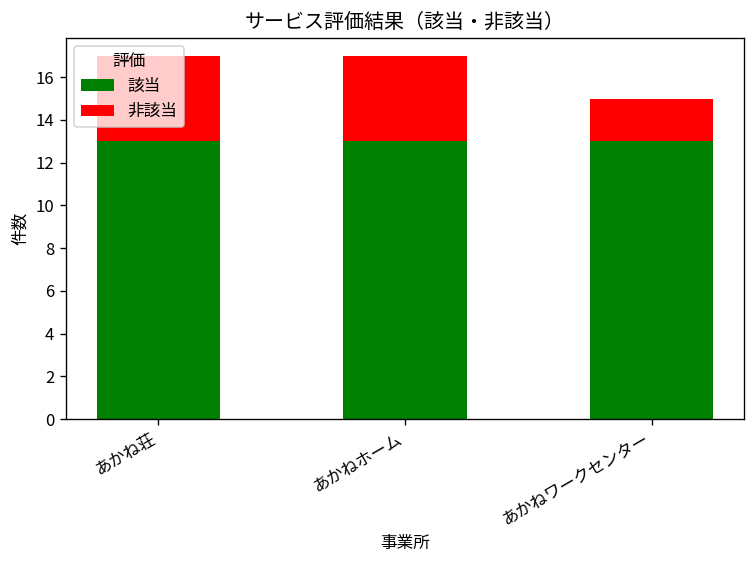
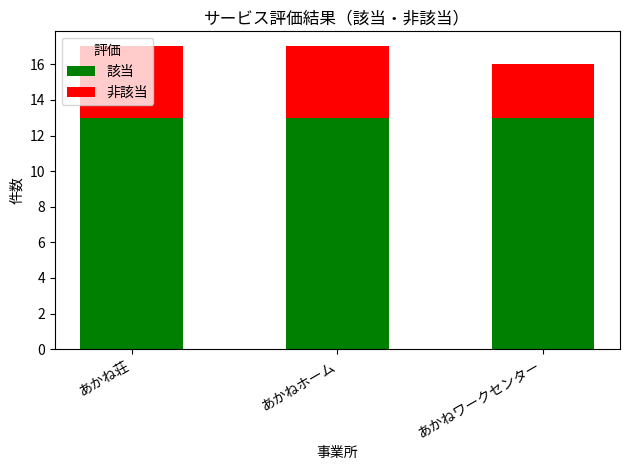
非該当, あかねワークセンター: 2 -> 3
